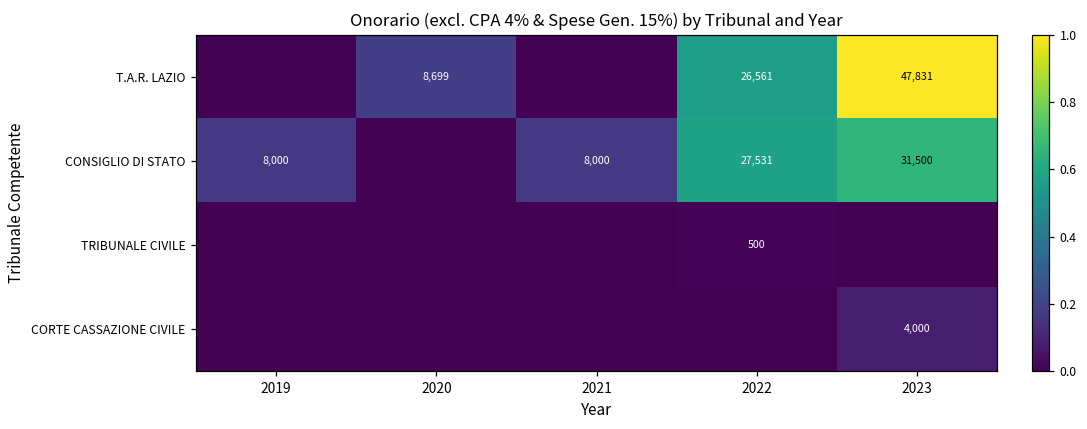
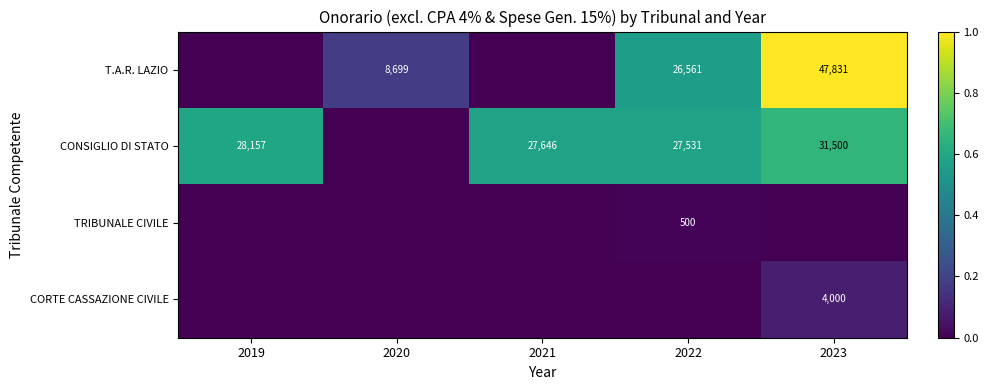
CONSIGLIO DI STATO, 2019: 8,000 -> 28,157
CONSIGLIO DI STATO, 2021: 8,000 -> 27,646
